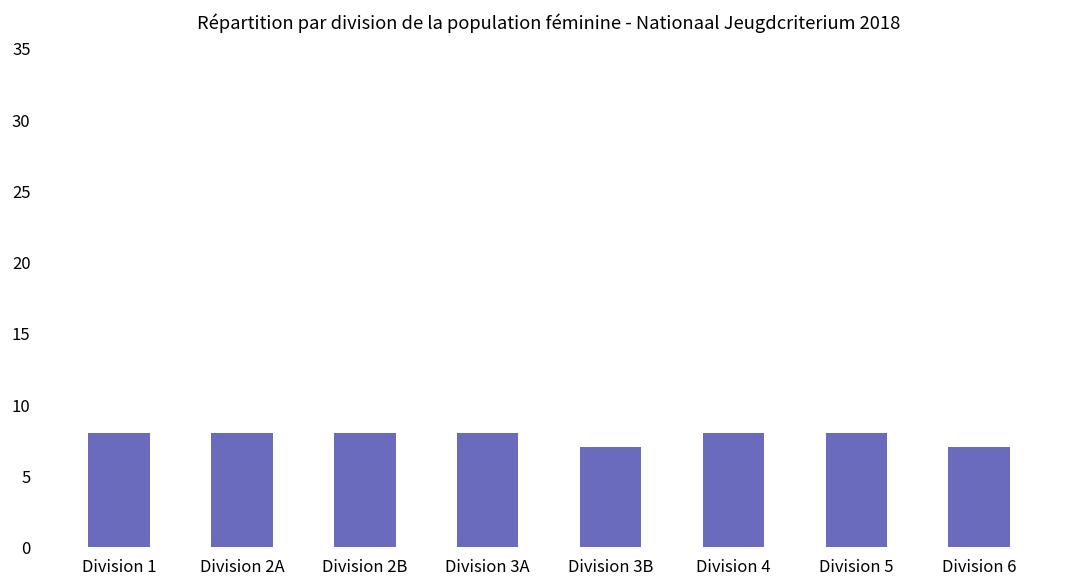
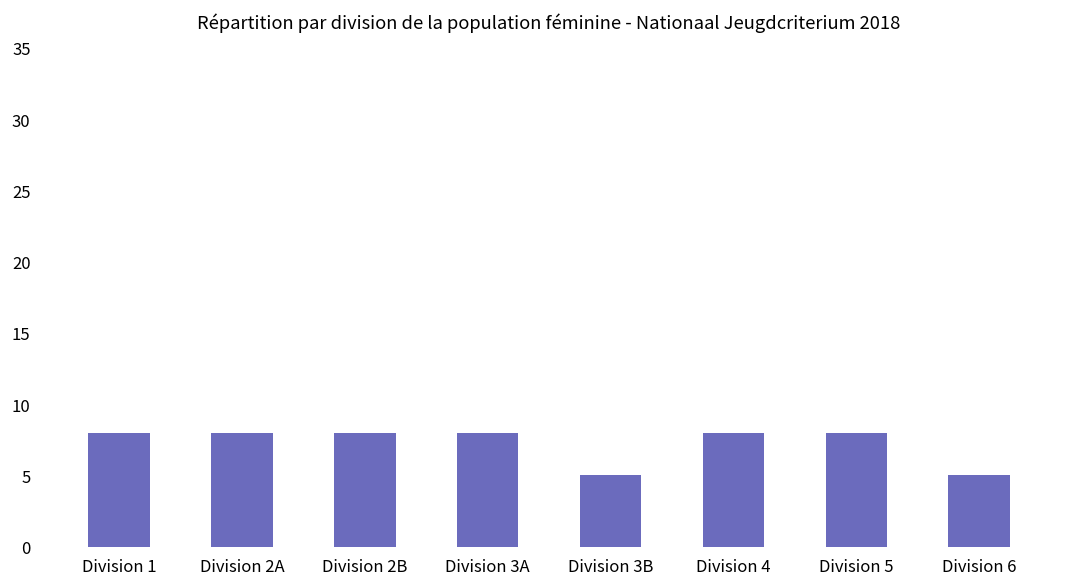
Division 3B: 7 -> 5
Division 6: 7 -> 5
